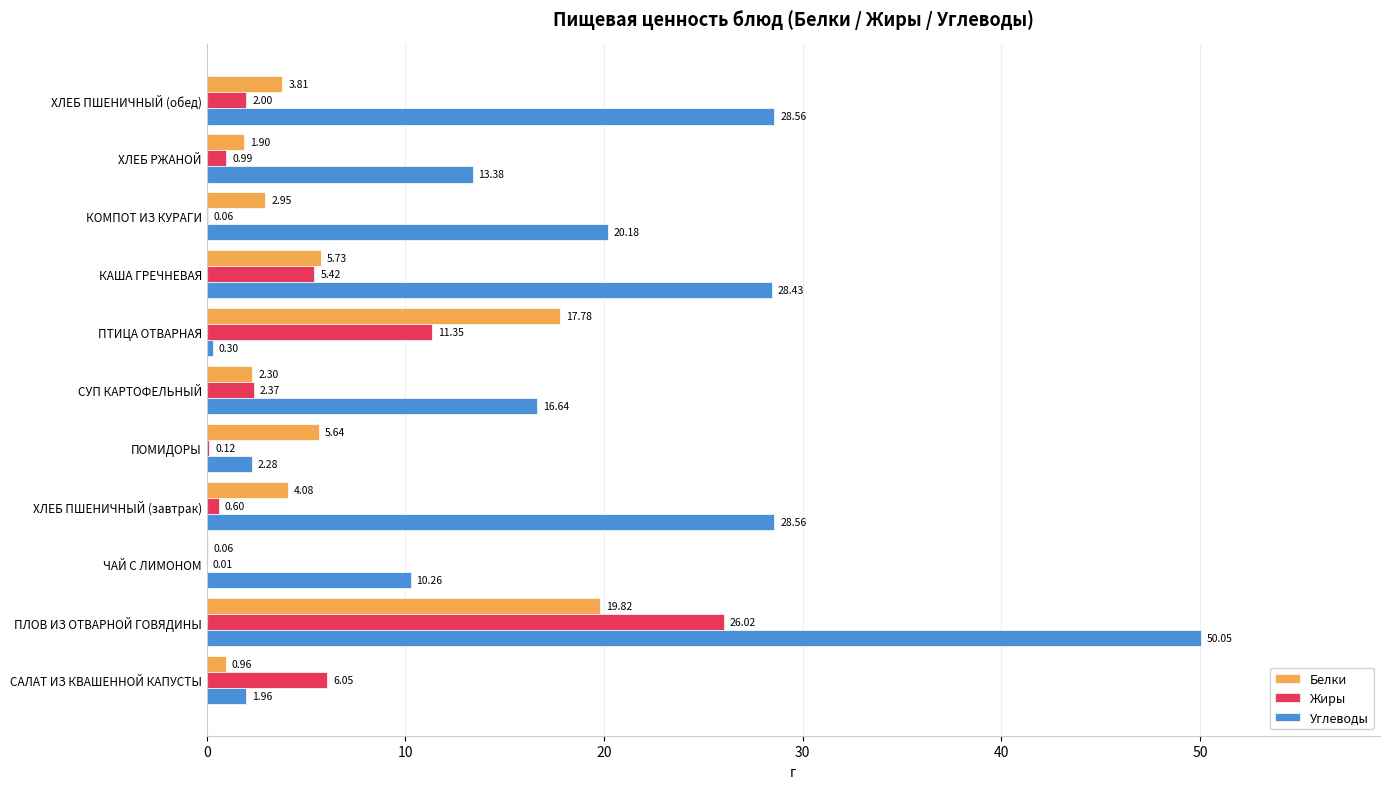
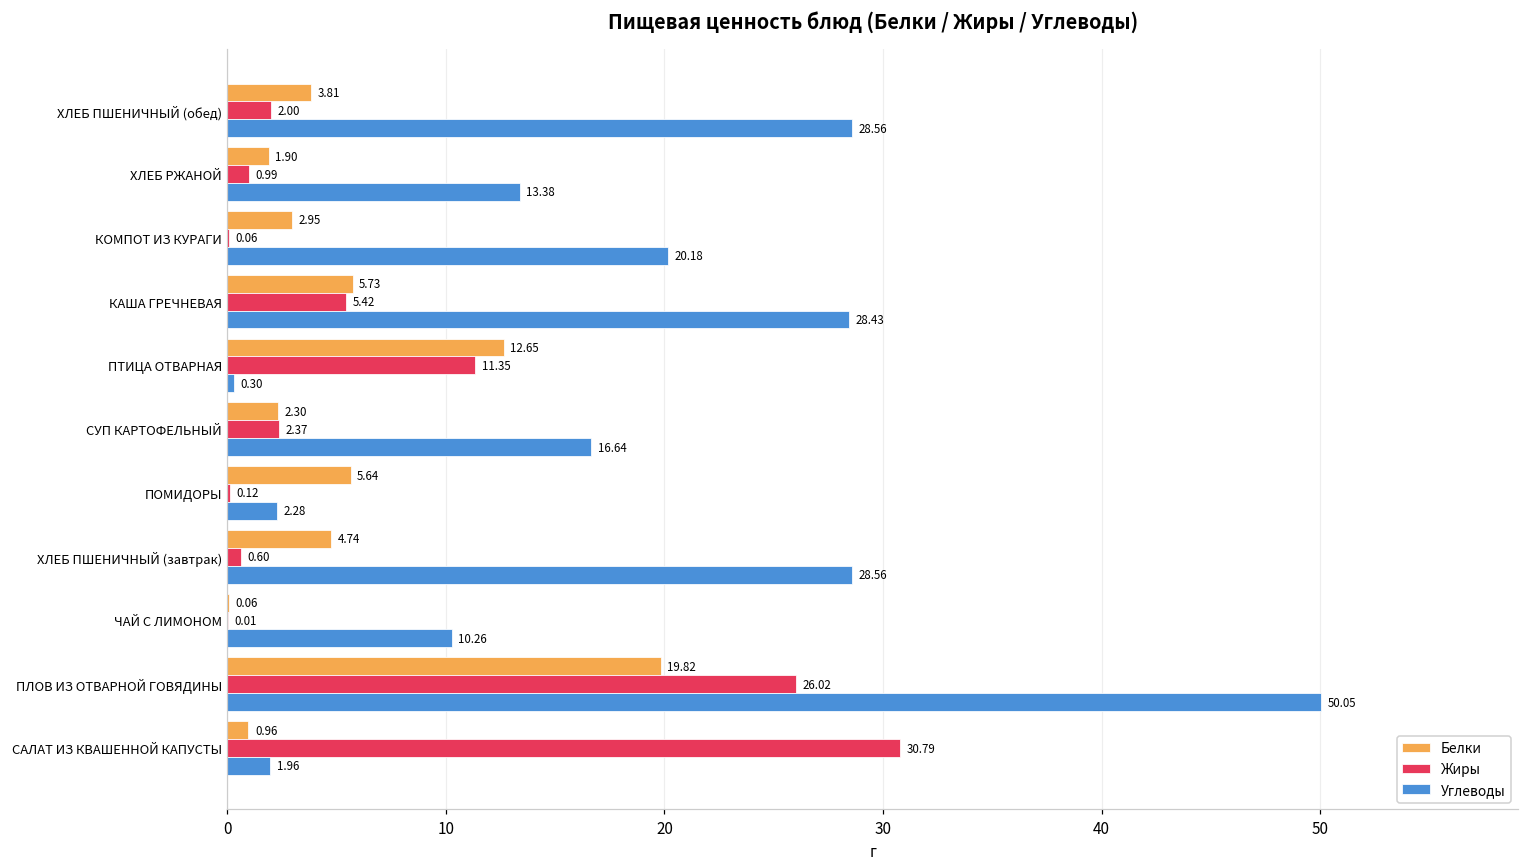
Белки, ПТИЦА ОТВАРНАЯ: 17.78 -> 12.65
Белки, ХЛЕБ ПШЕНИЧНЫЙ (завтрак): 4.08 -> 4.74
Жиры, САЛАТ ИЗ КВАШЕННОЙ КАПУСТЫ: 6.05 -> 30.79
